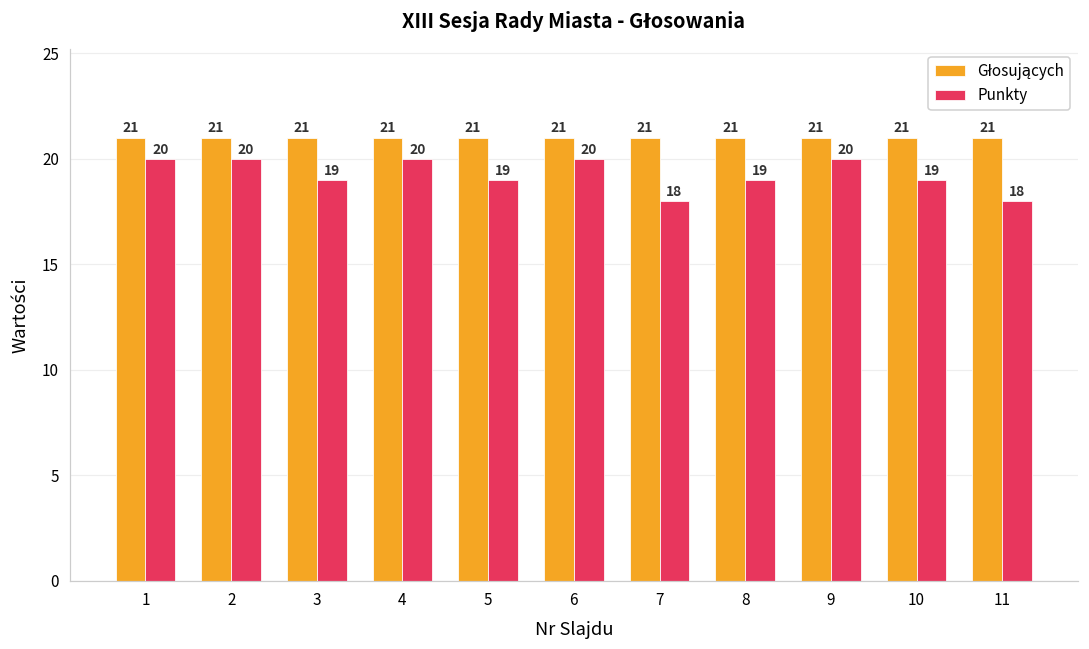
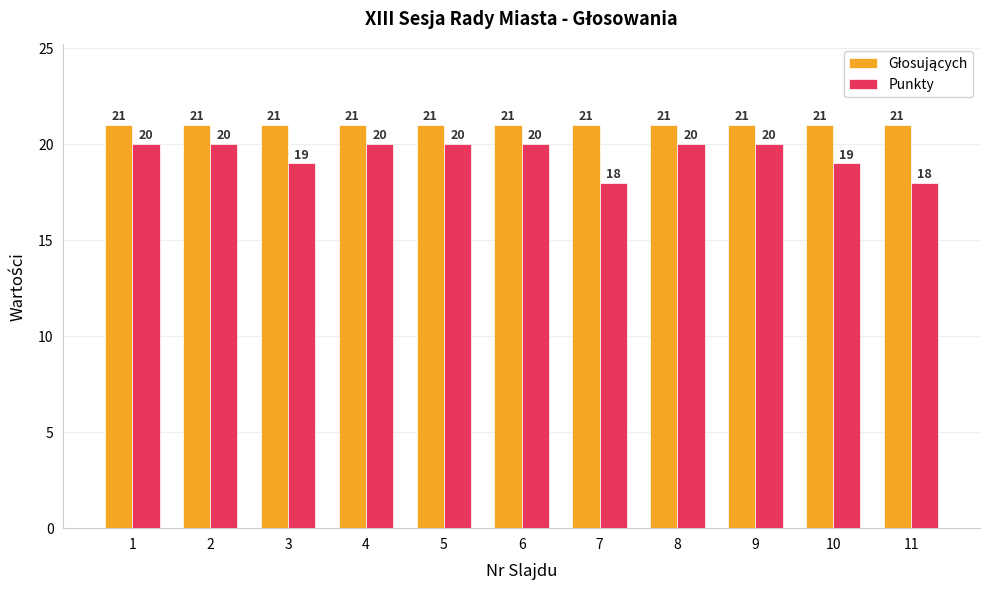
Punkty, 5: 19 -> 20
Punkty, 8: 19 -> 20
